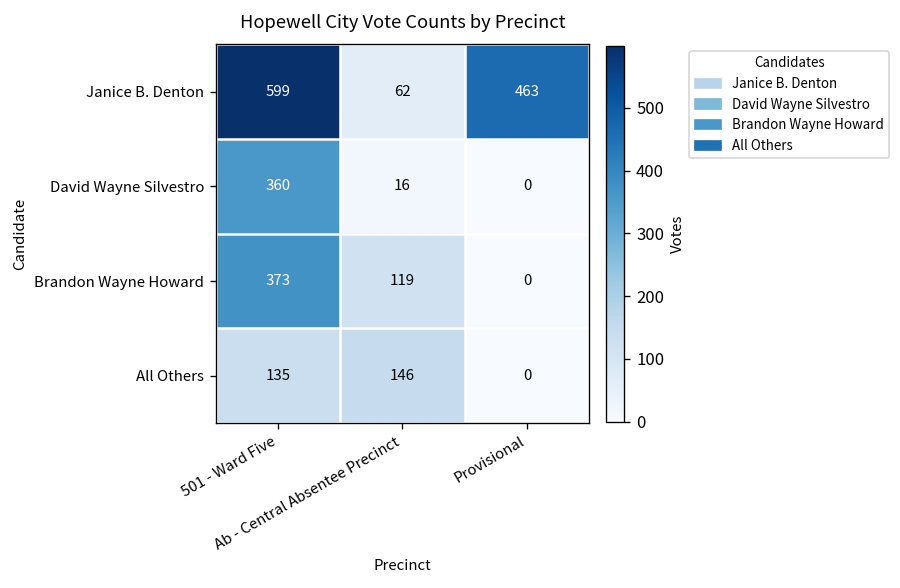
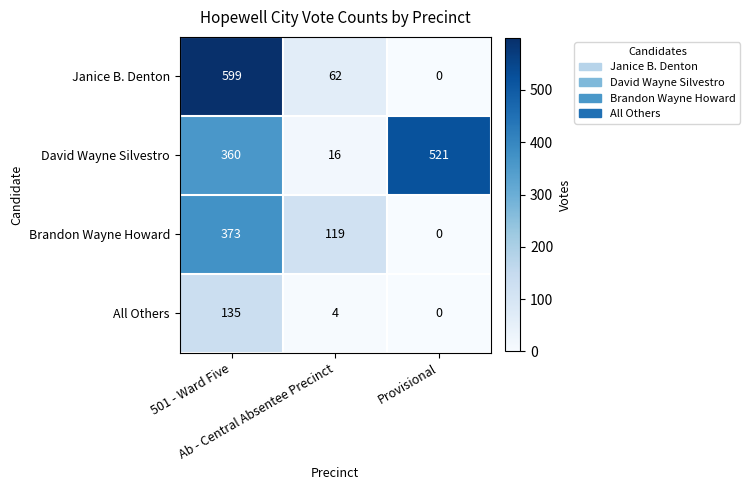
Janice B. Denton, Provisional: 463 -> 0
David Wayne Silvestro, Provisional: 0 -> 521
All Others, Ab - Central Absentee Precinct: 146 -> 4
